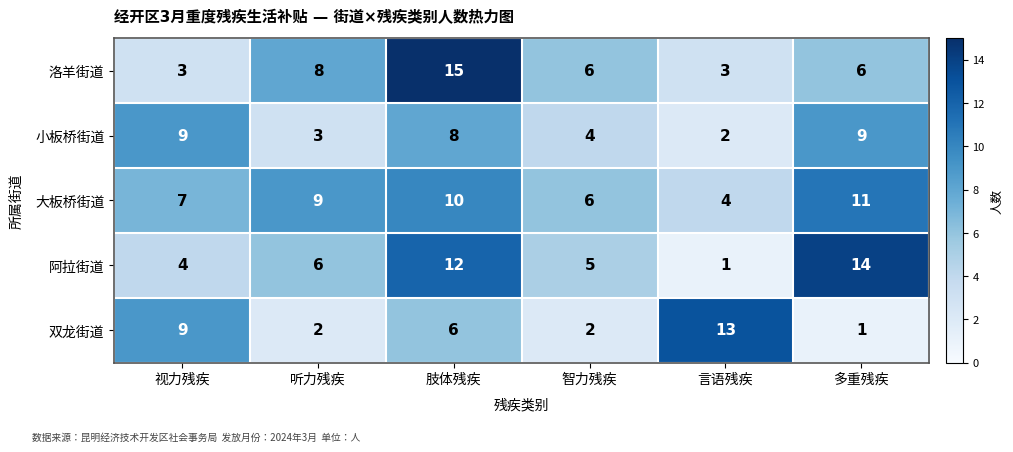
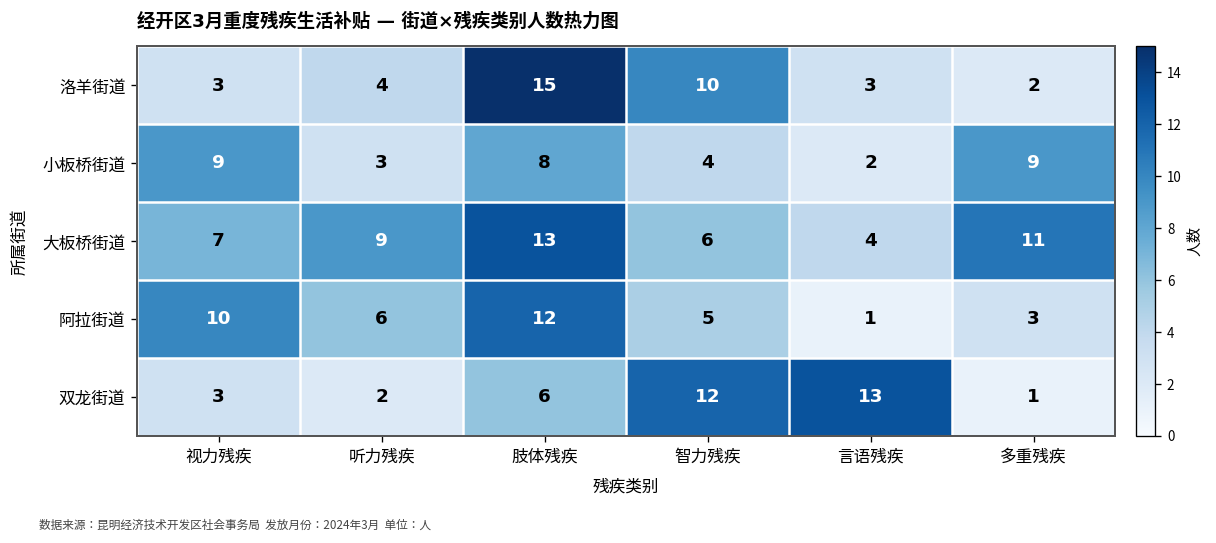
洛羊街道, 听力残疾: 8 -> 4
洛羊街道, 智力残疾: 6 -> 10
洛羊街道, 多重残疾: 6 -> 2
大板桥街道, 肢体残疾: 10 -> 13
阿拉街道, 视力残疾: 4 -> 10
阿拉街道, 多重残疾: 14 -> 3
双龙街道, 视力残疾: 9 -> 3
双龙街道, 智力残疾: 2 -> 12
